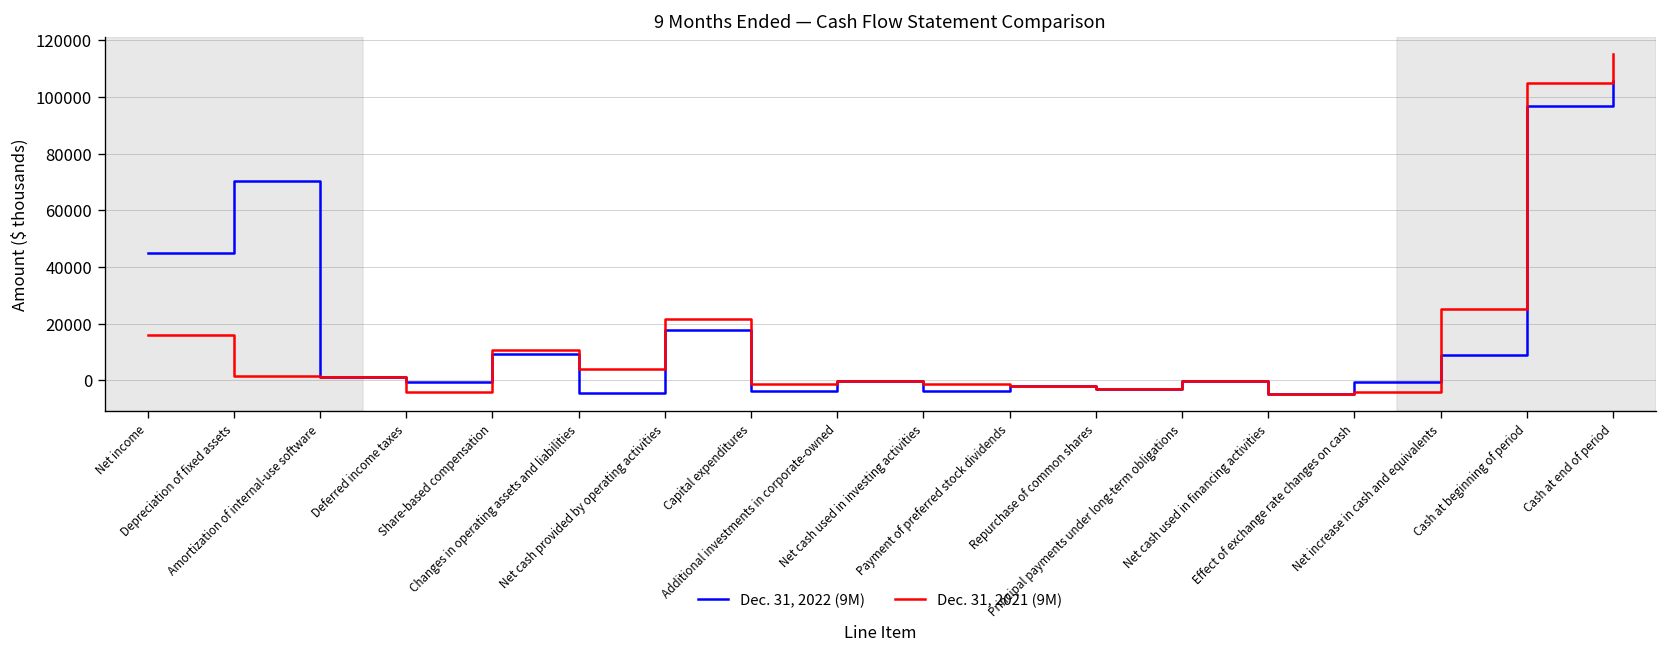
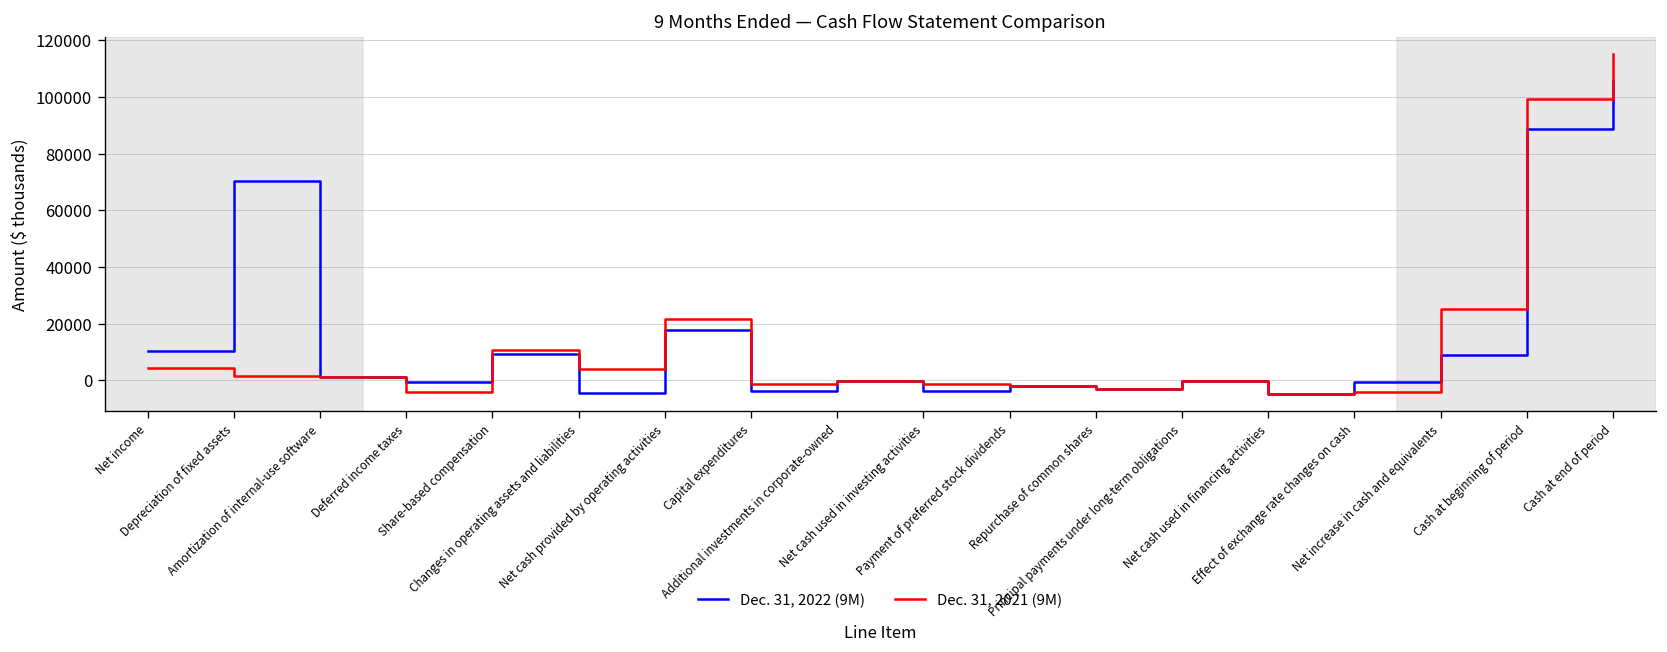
Dec. 31, 2022 (9M), Net income: 45000 -> 11000
Dec. 31, 2021 (9M), Net income: 16000 -> 4000
Dec. 31, 2022 (9M), Cash at beginning of period: 97000 -> 89000
Dec. 31, 2021 (9M), Cash at beginning of period: 105000 -> 99000
